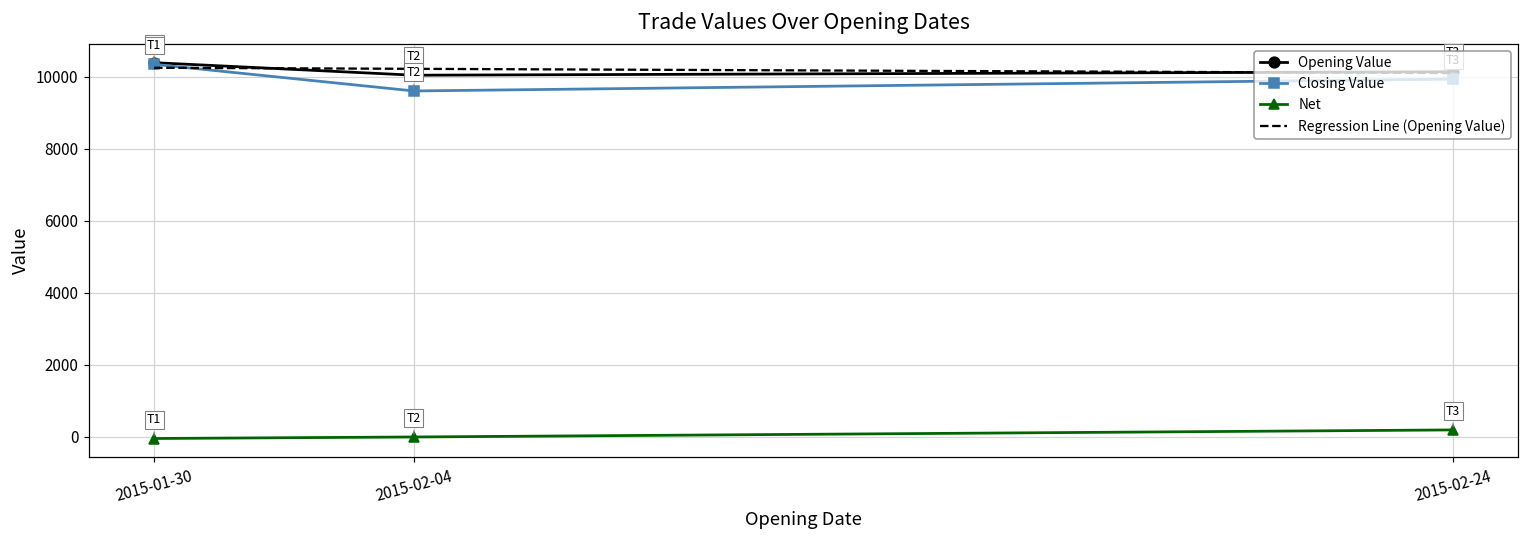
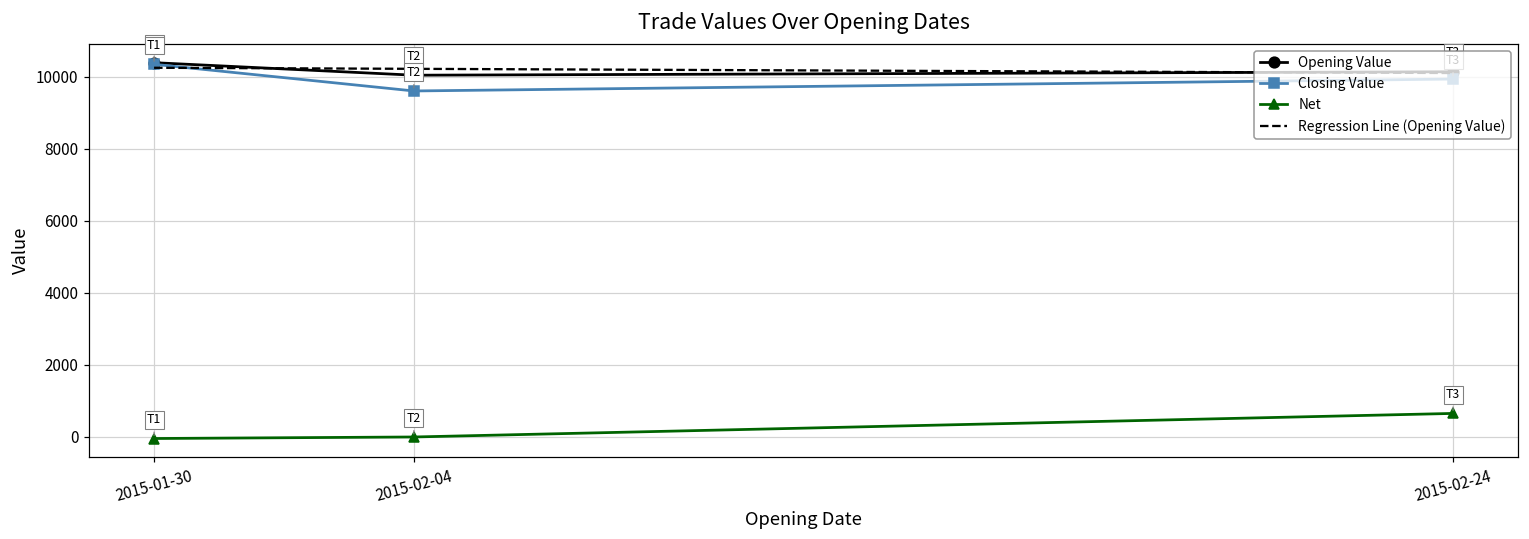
Net, 2015-02-24: 200 -> 700
